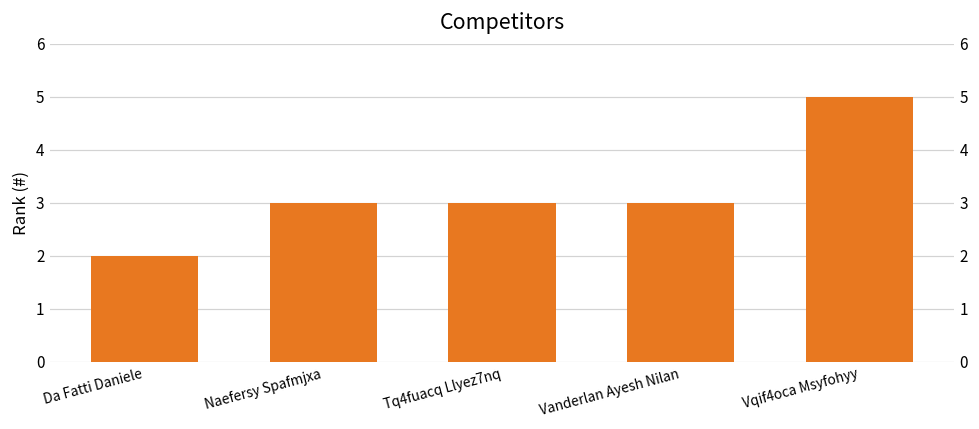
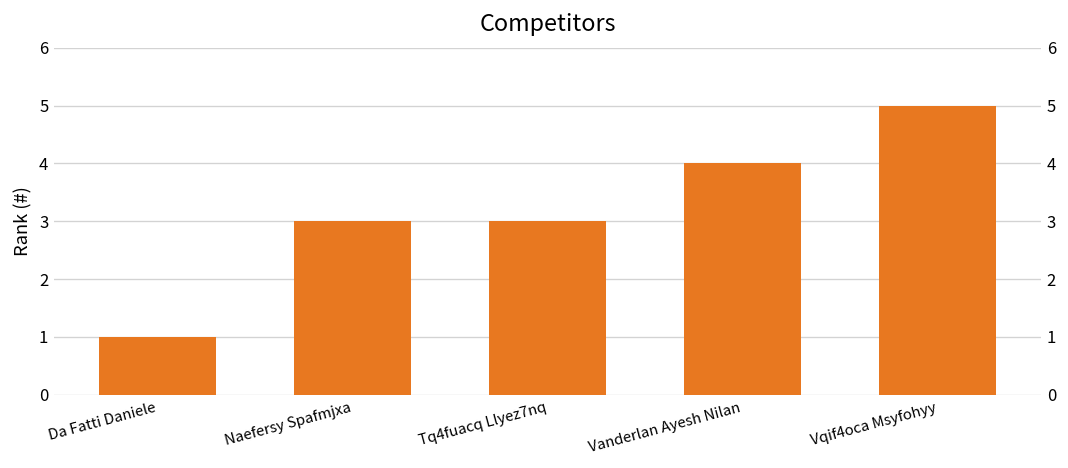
Da Fatti Daniele: 2 -> 1
Vanderlan Ayesh Nilan: 3 -> 4
